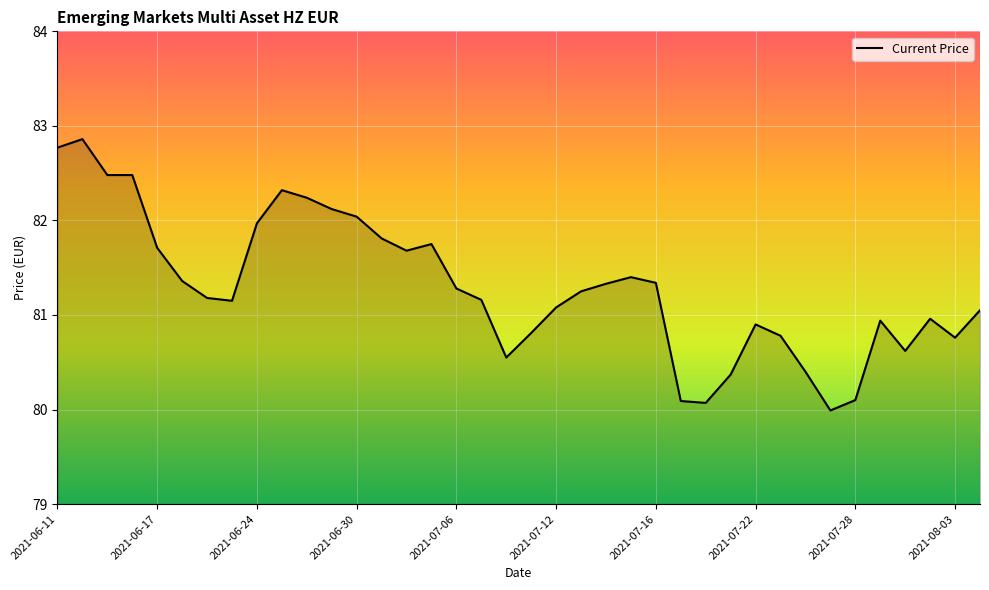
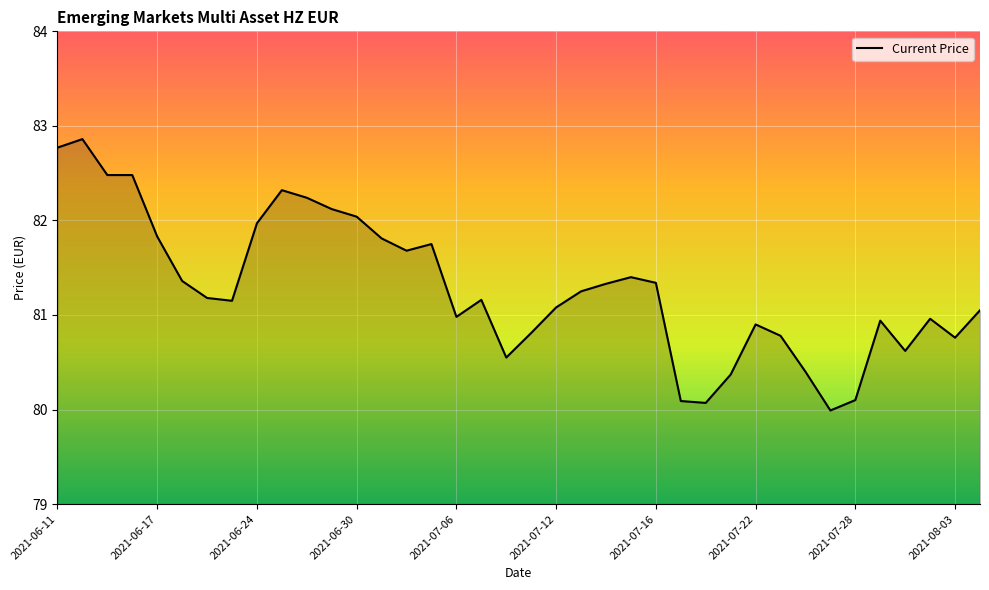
2021-06-17: 81.7 -> 81.8
2021-07-06: 81.3 -> 81.0
